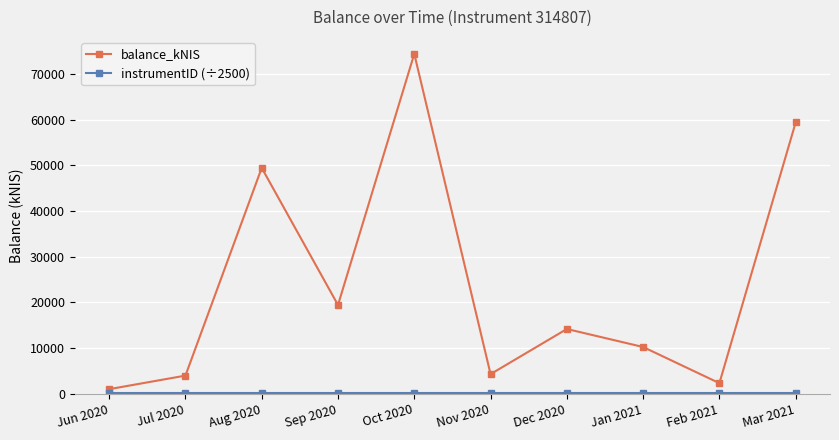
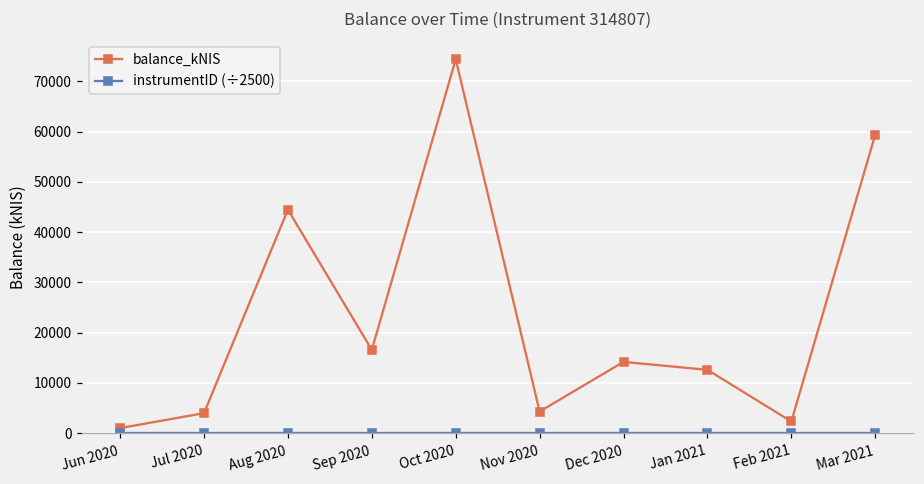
balance_kNIS, Aug 2020: 49000 -> 44000
balance_kNIS, Sep 2020: 19000 -> 17000
balance_kNIS, Jan 2021: 10000 -> 13000
